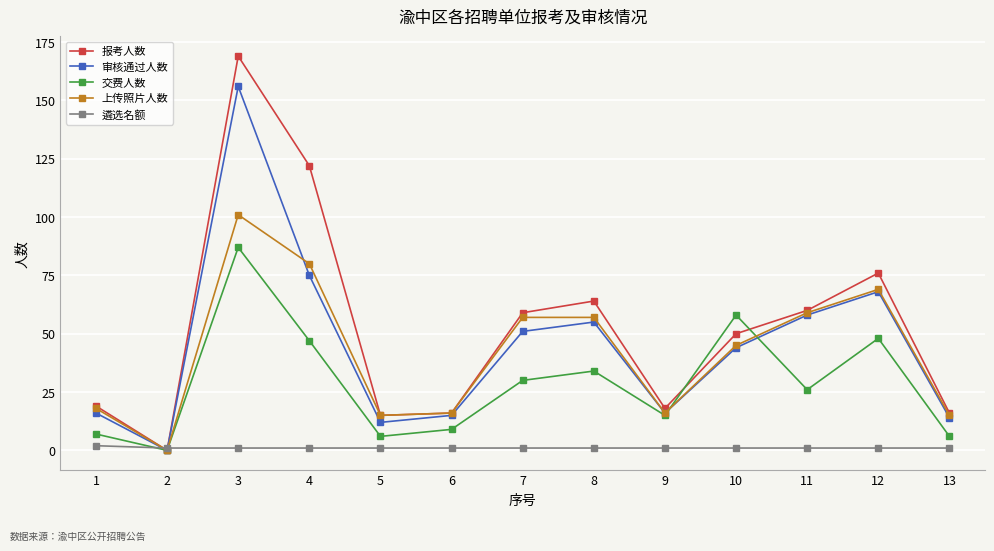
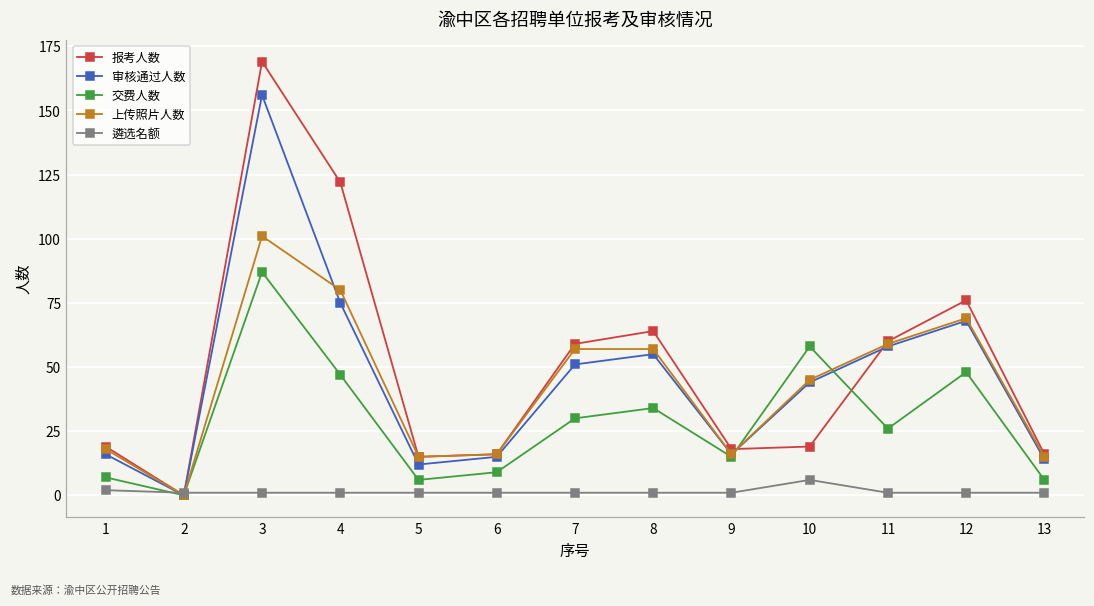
报考人数, 10: 50 -> 19
遴选名额, 10: 1 -> 6
